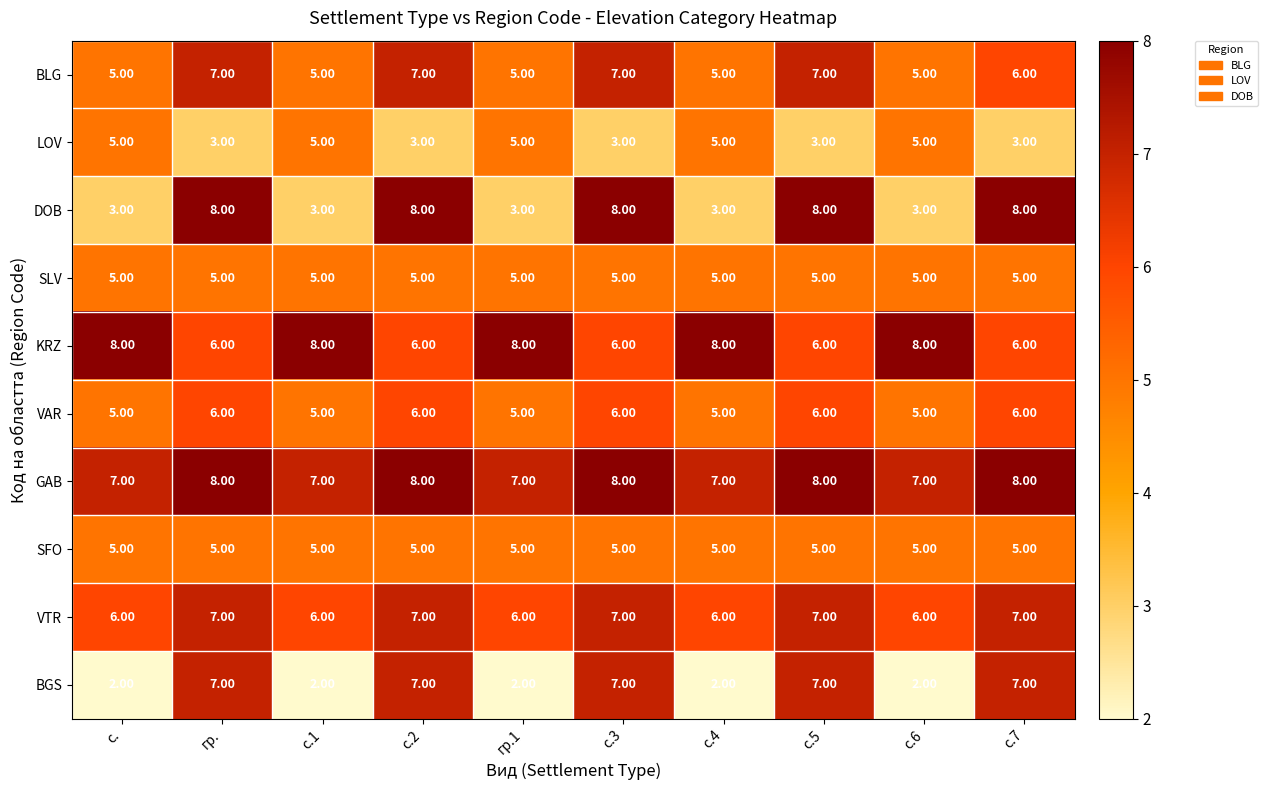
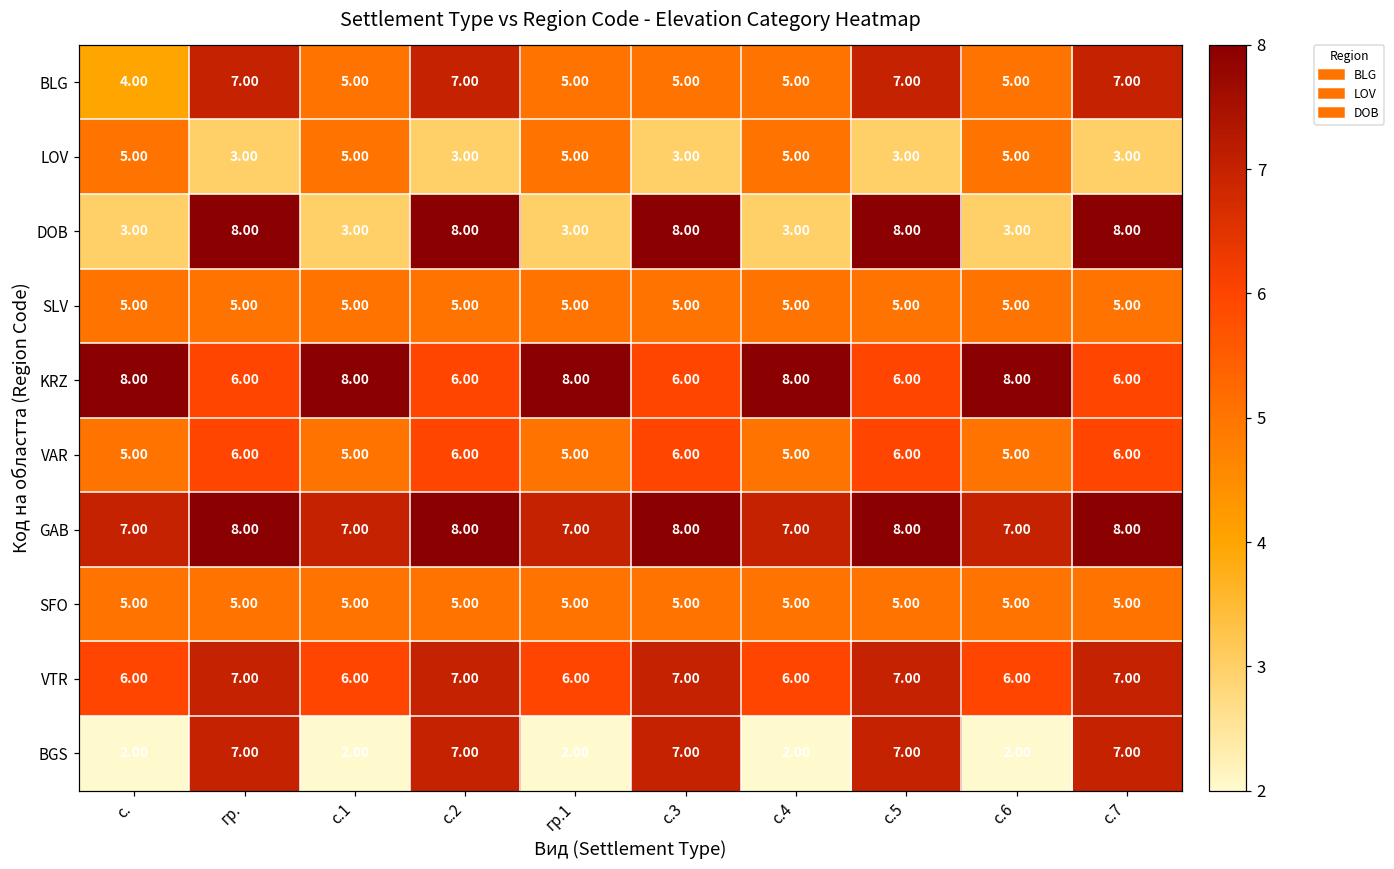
BLG, с.: 5.00 -> 4.00
BLG, с.3: 7.00 -> 5.00
BLG, с.7: 6.00 -> 7.00
